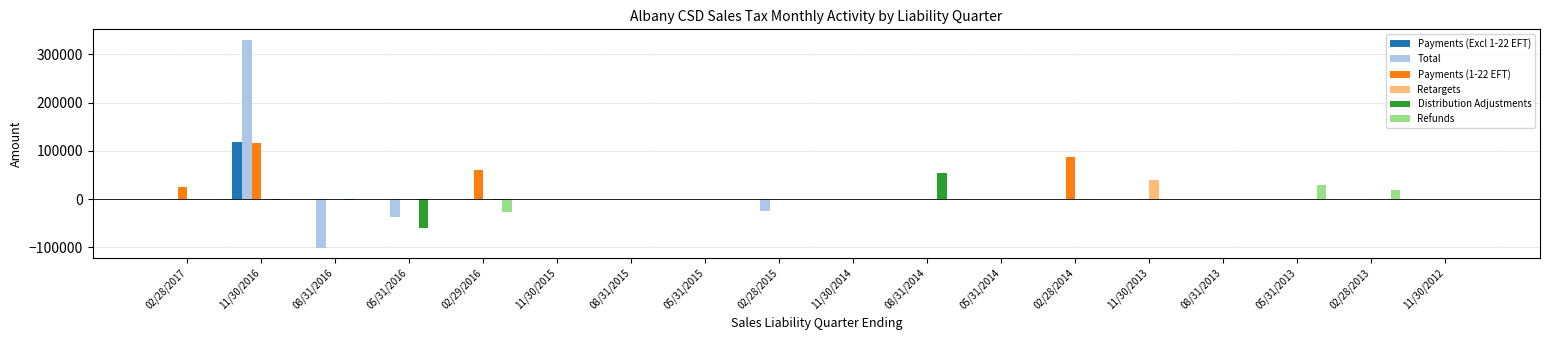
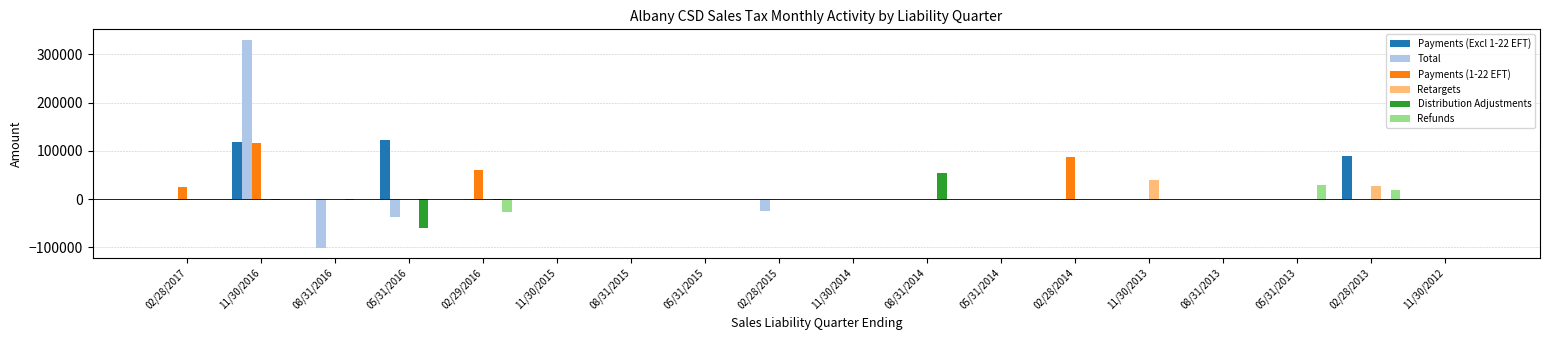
Payments (Excl 1-22 EFT), 05/31/2016: 0 -> 120000
Payments (Excl 1-22 EFT), 02/28/2013: 0 -> 90000
Retargets, 02/28/2013: 0 -> 30000
